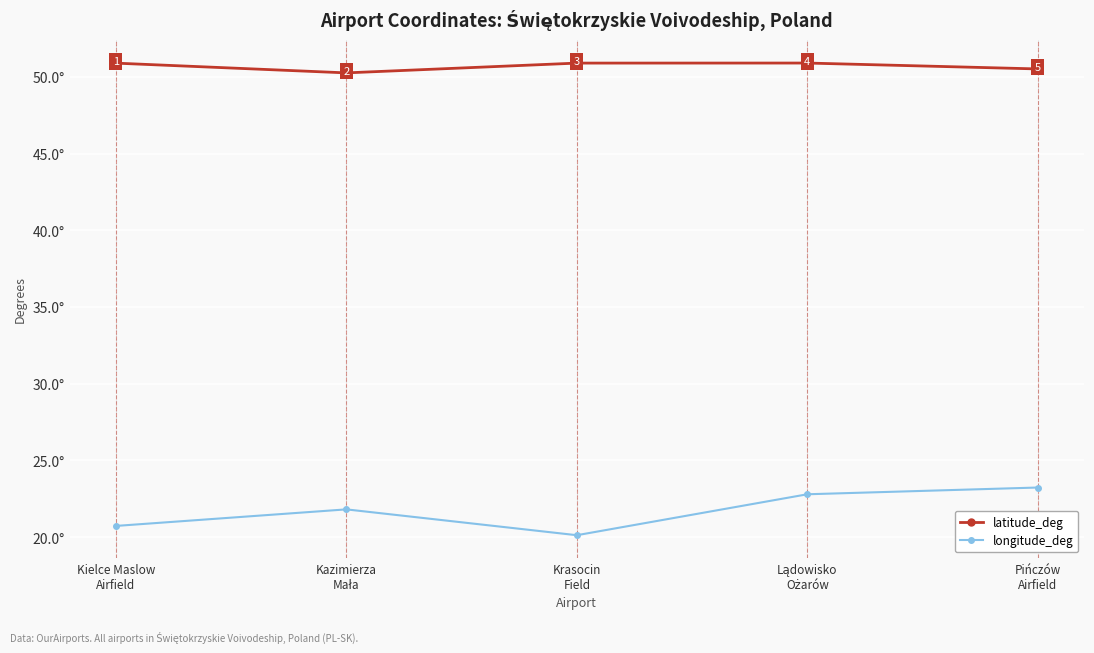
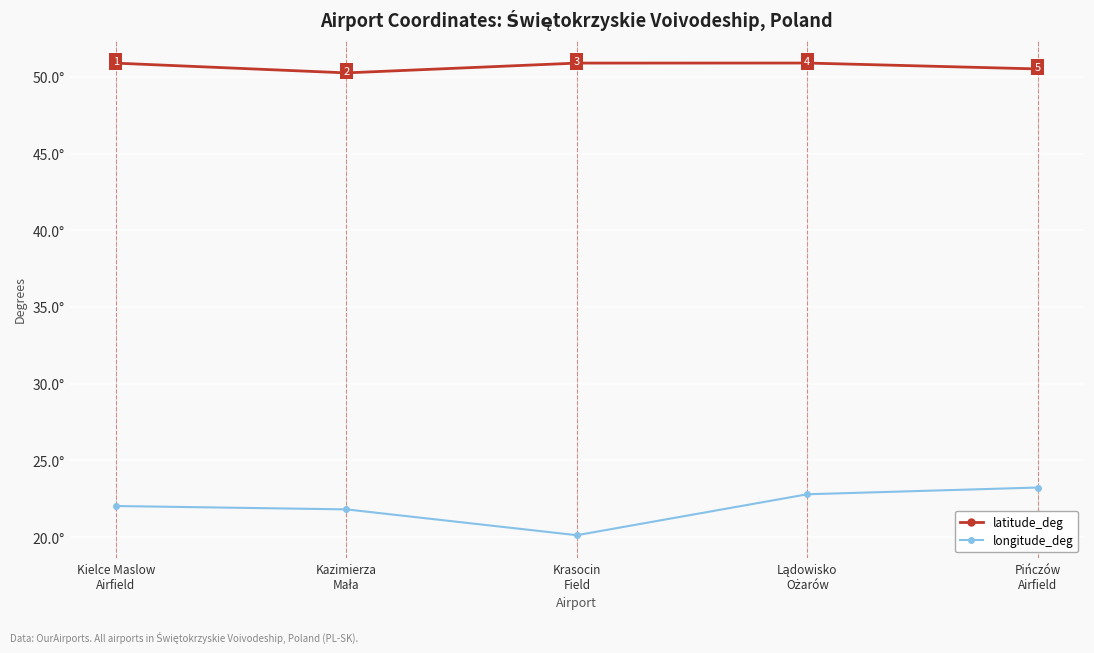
longitude_deg, Kielce Maslow Airfield: 20.7° -> 22.0°
